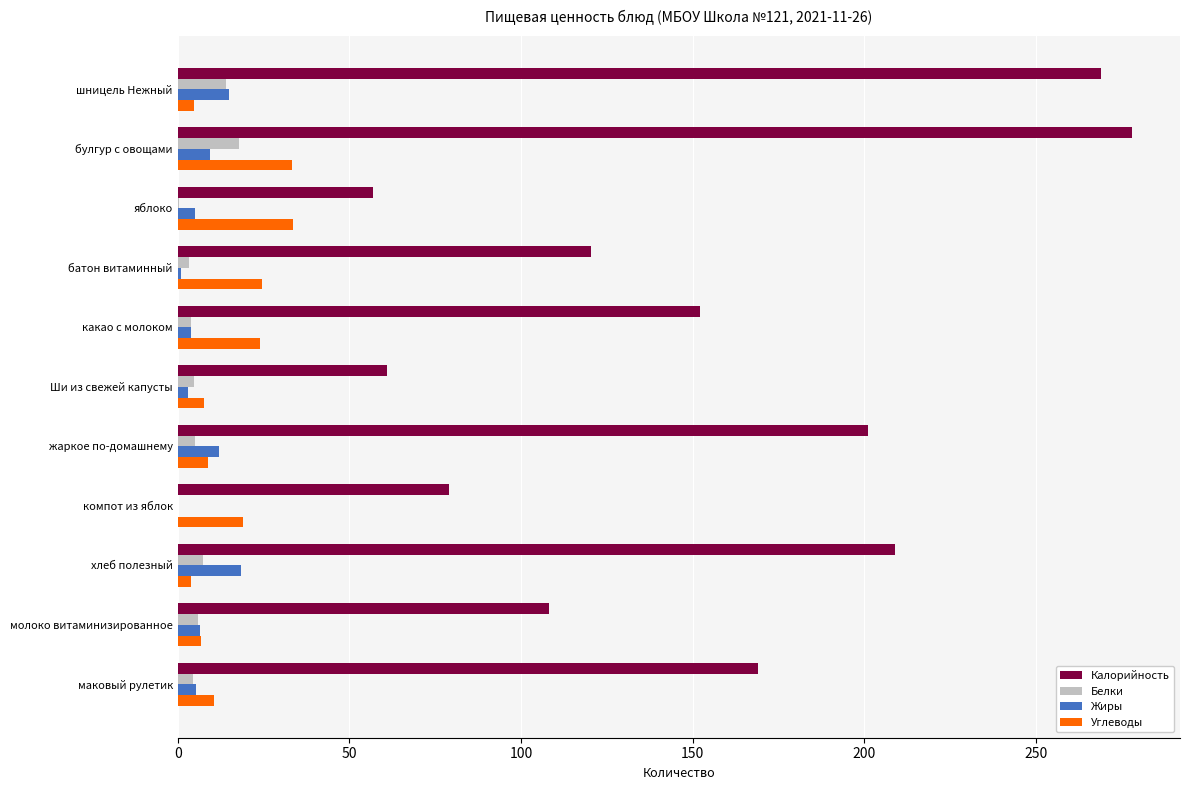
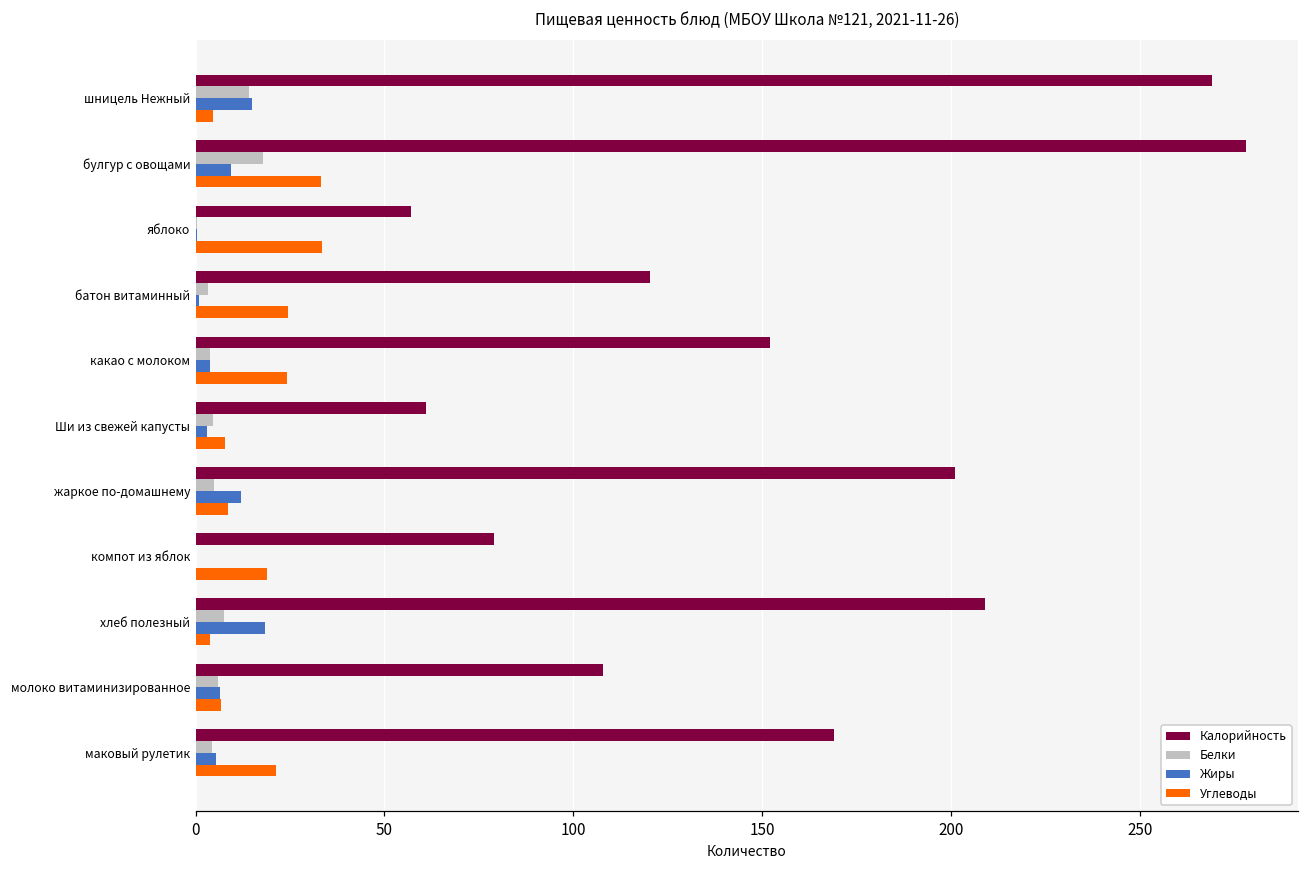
Жиры, яблоко: 5 -> 1
Углеводы, маковый рулетик: 11 -> 21
